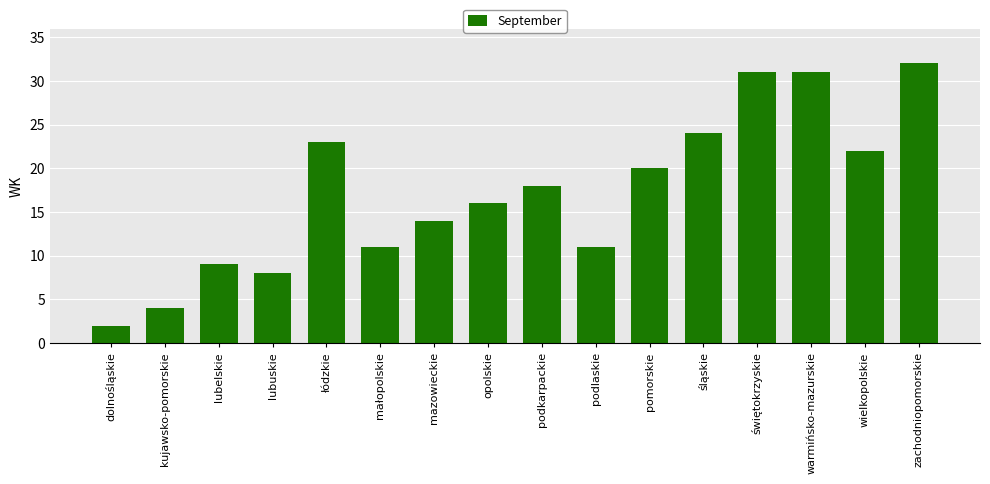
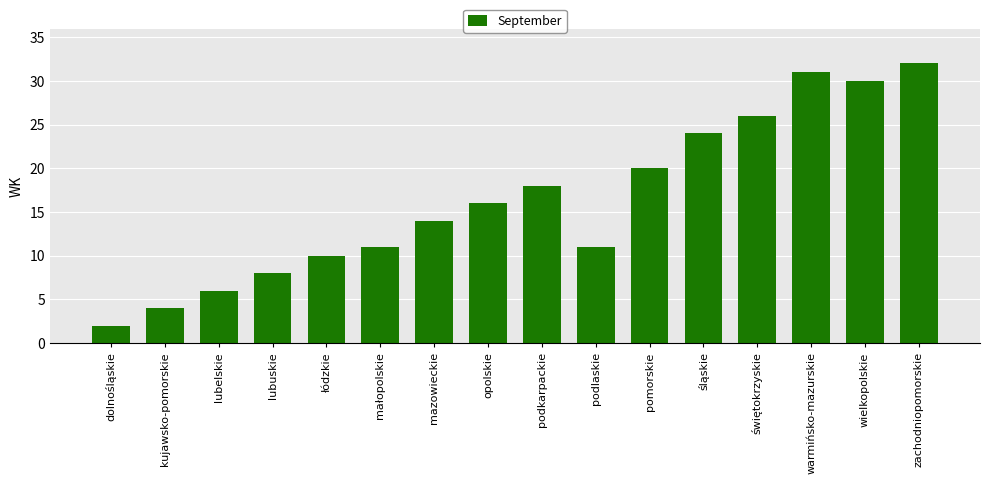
lubelskie: 9 -> 6
łódzkie: 23 -> 10
świętokrzyskie: 31 -> 26
wielkopolskie: 22 -> 30
